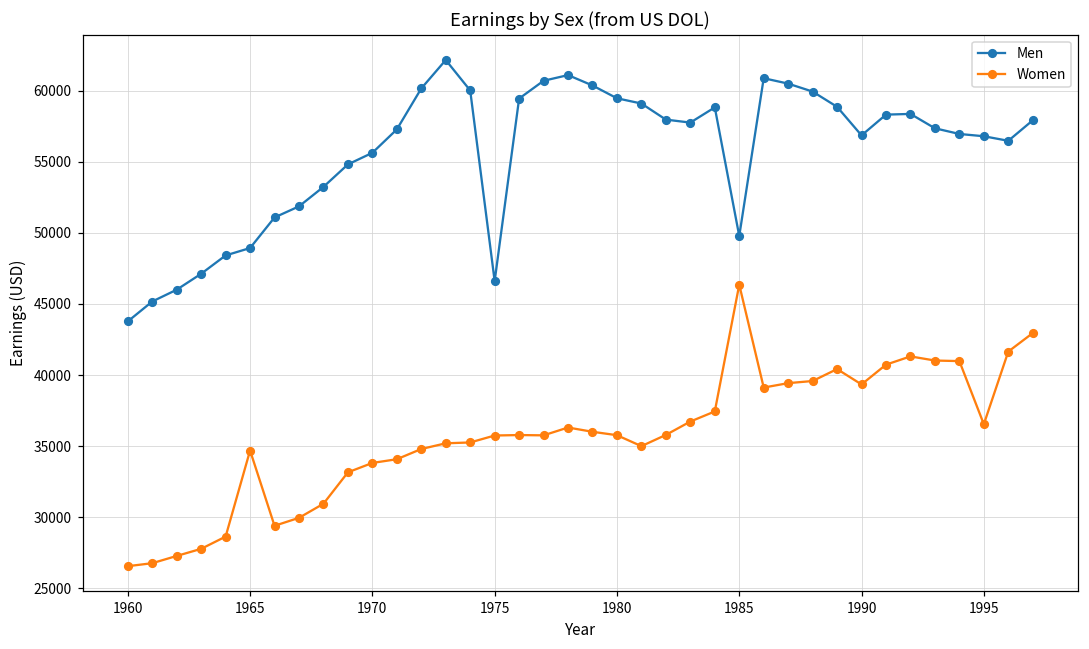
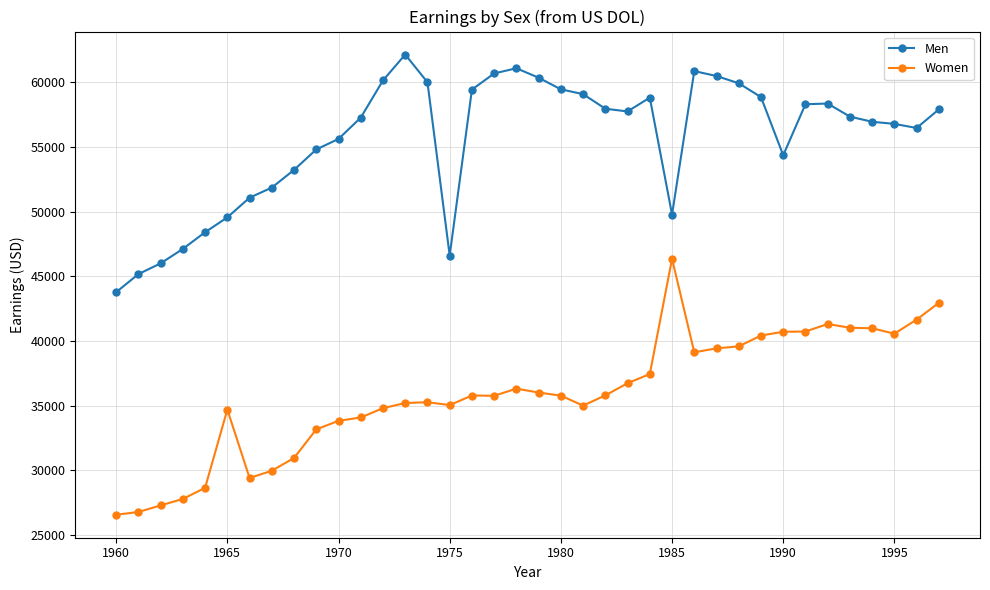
Men, 1965: 48900 -> 49600
Women, 1975: 35700 -> 35000
Men, 1990: 56900 -> 54400
Women, 1990: 39300 -> 40700
Women, 1995: 36500 -> 40600
